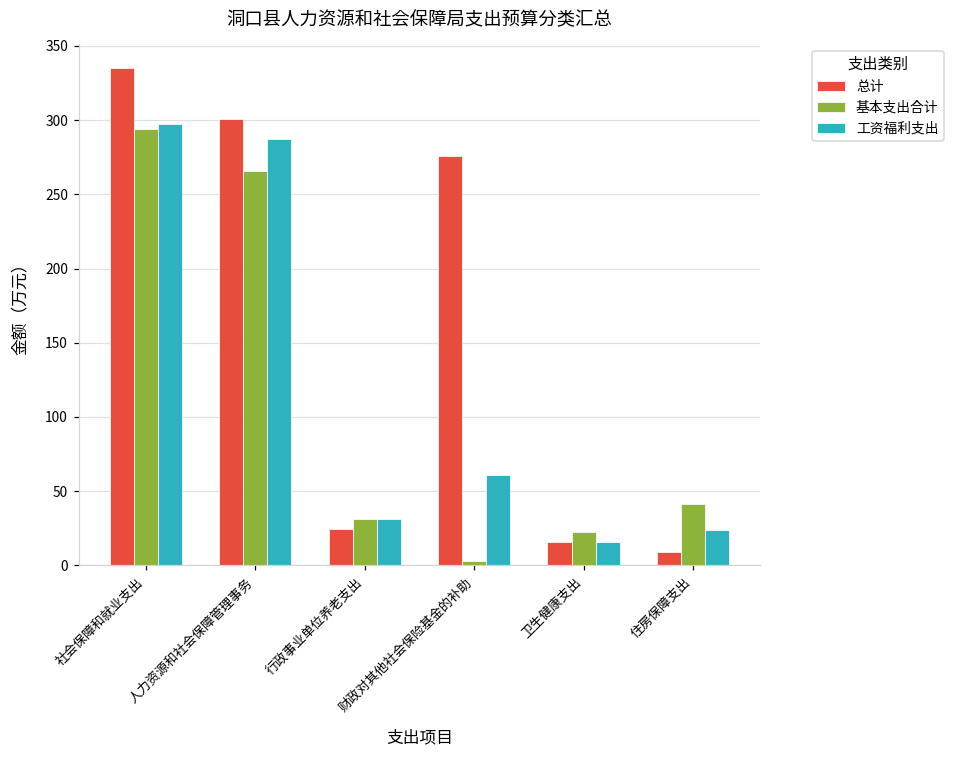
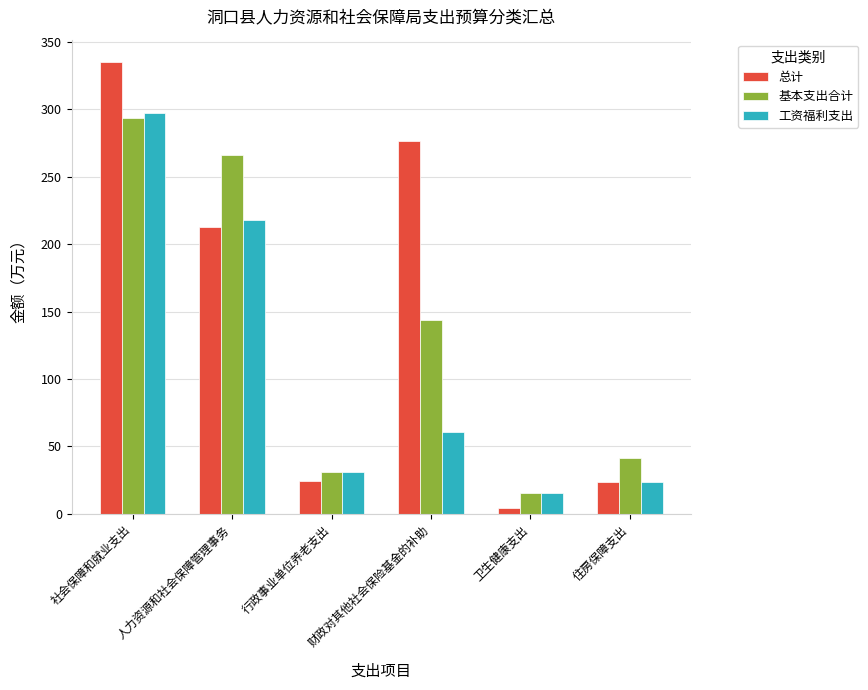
总计, 人力资源和社会保障管理事务: 301 -> 212
工资福利支出, 人力资源和社会保障管理事务: 287 -> 218
基本支出合计, 财政对其他社会保险基金的补助: 3 -> 144
总计, 卫生健康支出: 16 -> 4
基本支出合计, 卫生健康支出: 23 -> 16
总计, 住房保障支出: 9 -> 24
